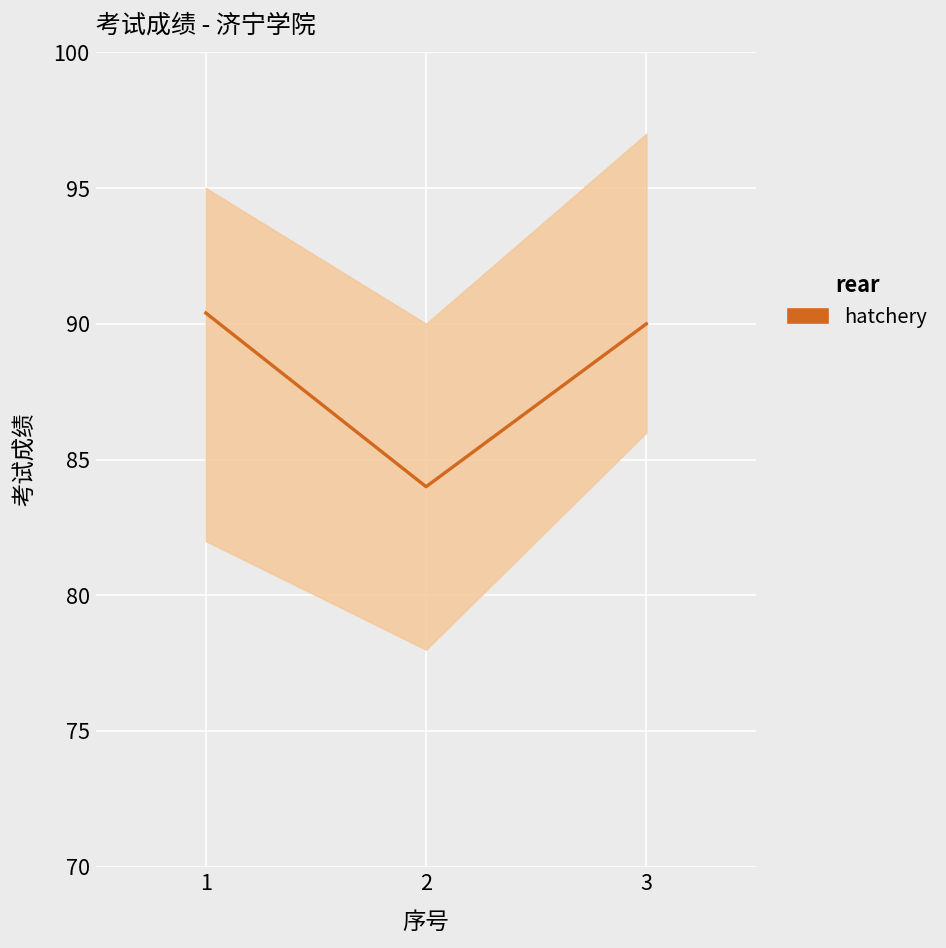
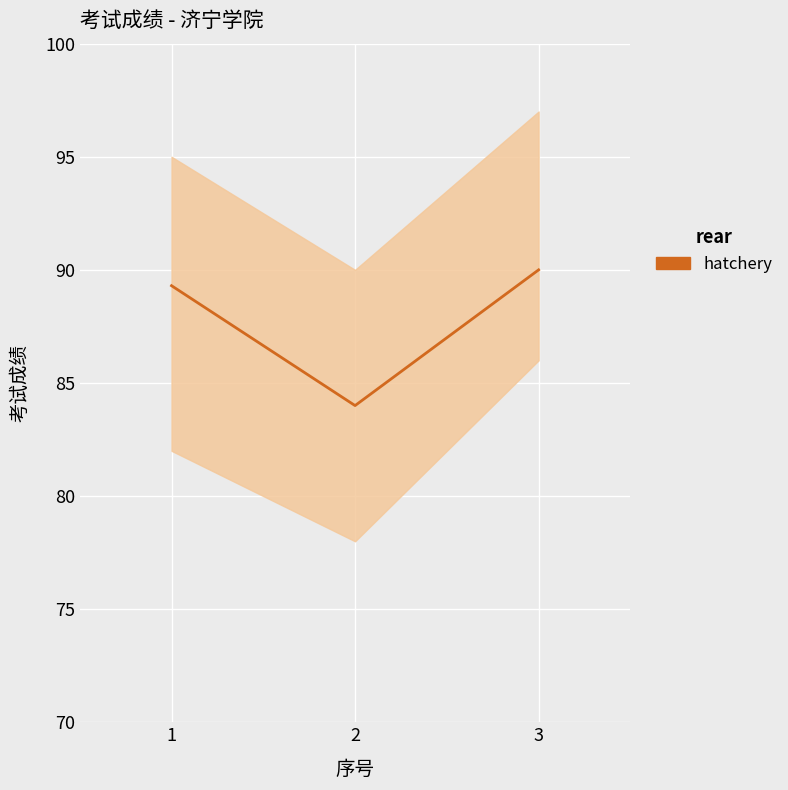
hatchery, 1: 90.4 -> 89.3
